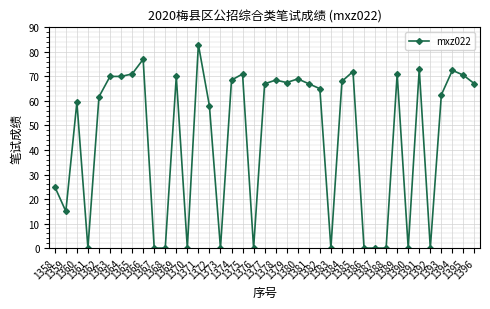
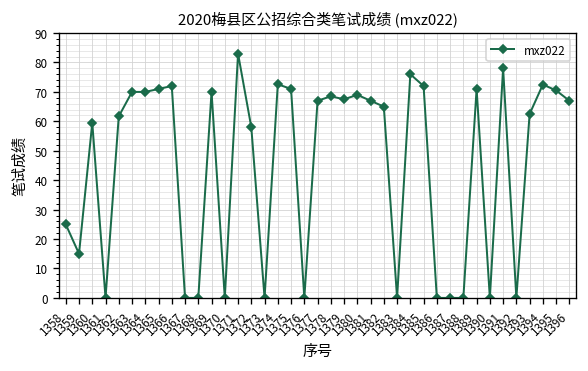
1366: 77 -> 72
1374: 69 -> 73
1384: 68 -> 76
1391: 73 -> 78
